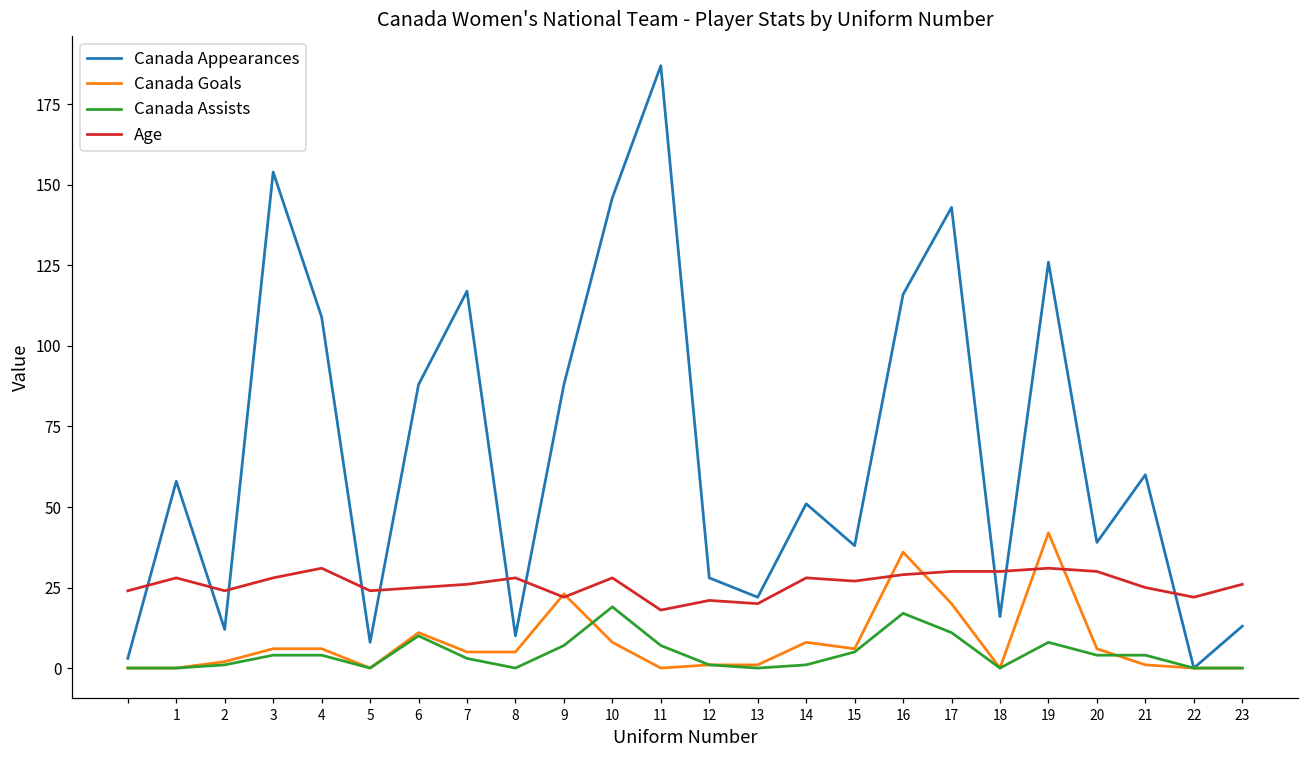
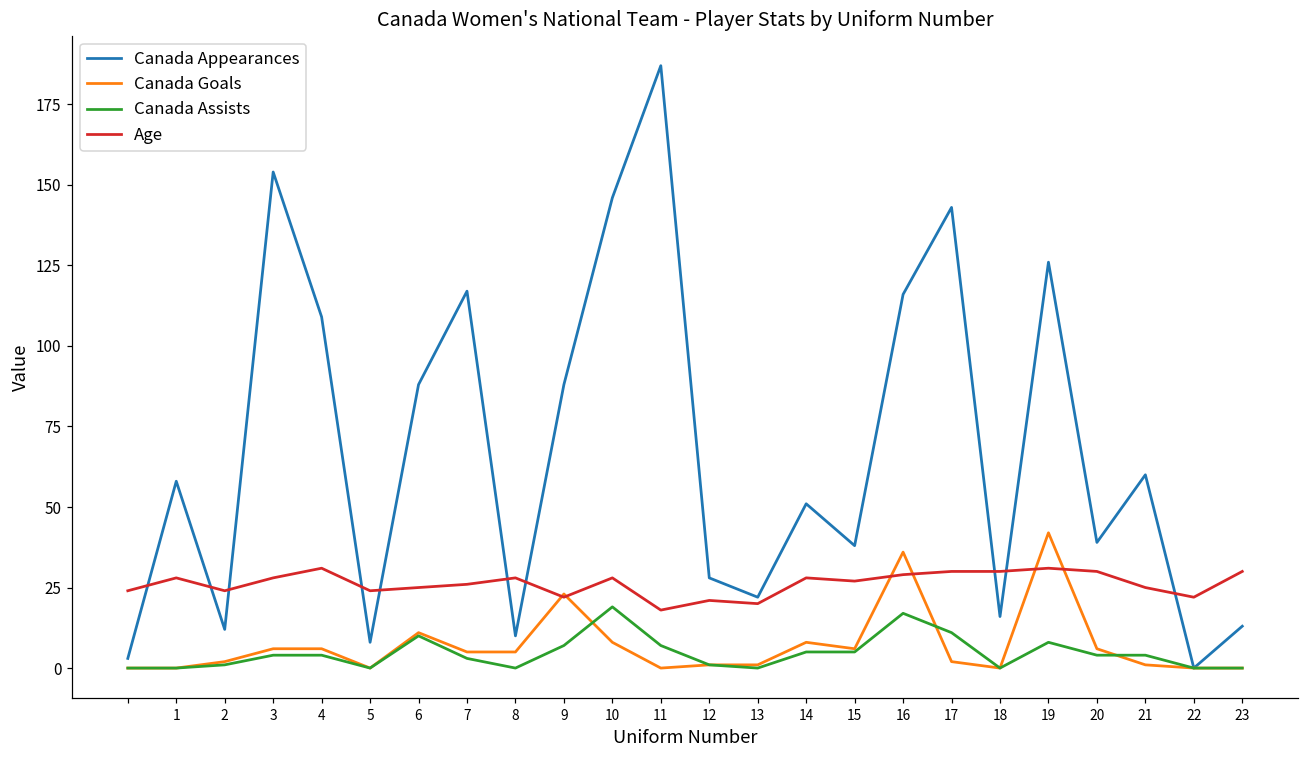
Canada Assists, 14: 1 -> 5
Canada Goals, 17: 20 -> 2
Age, 23: 26 -> 30
